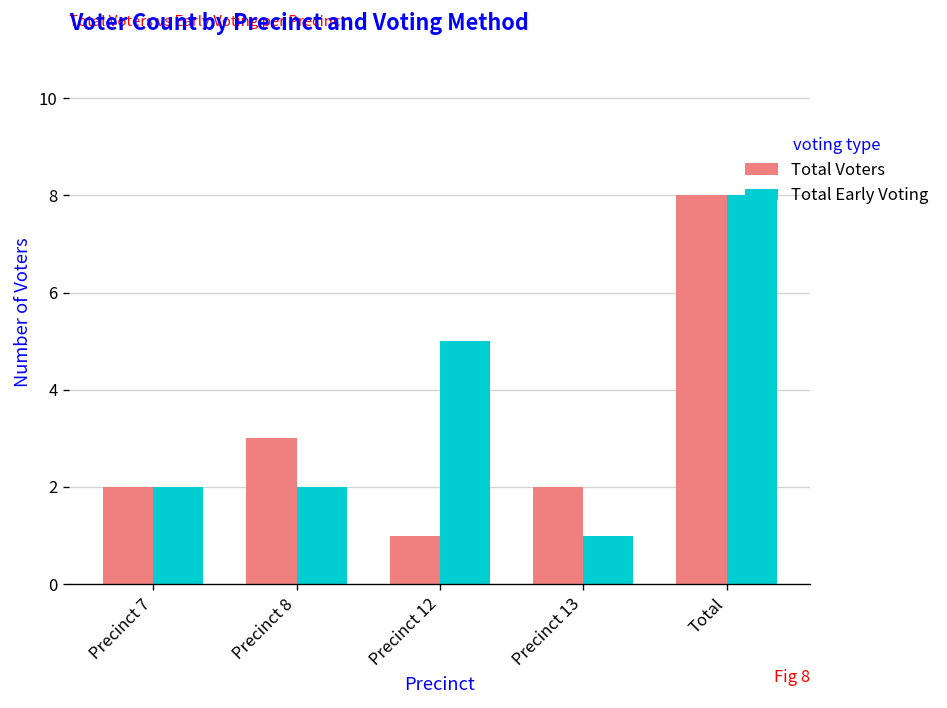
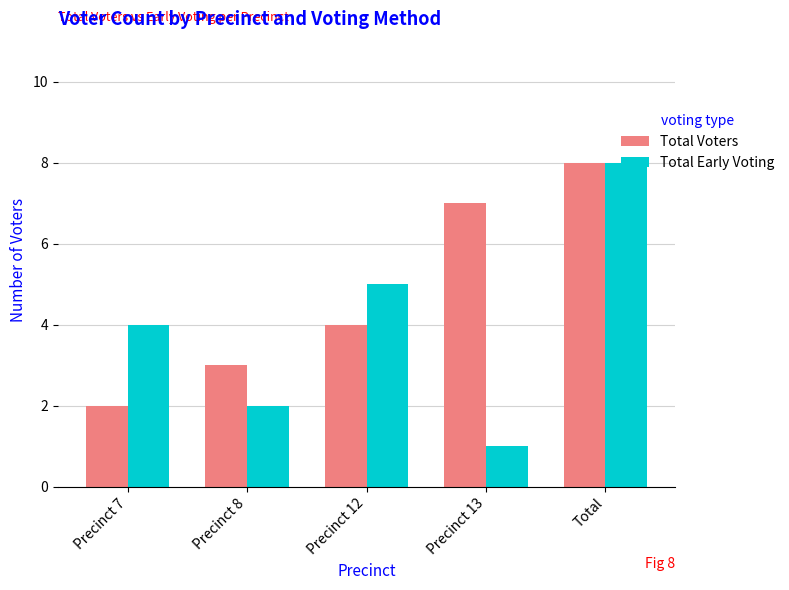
Total Early Voting, Precinct 7: 2 -> 4
Total Voters, Precinct 12: 1 -> 4
Total Voters, Precinct 13: 2 -> 7
